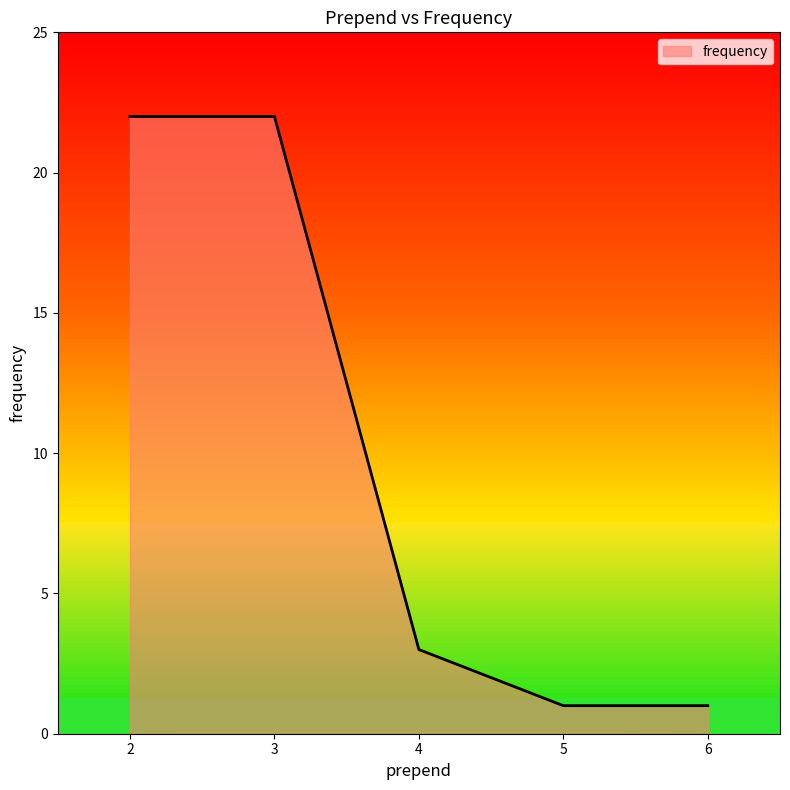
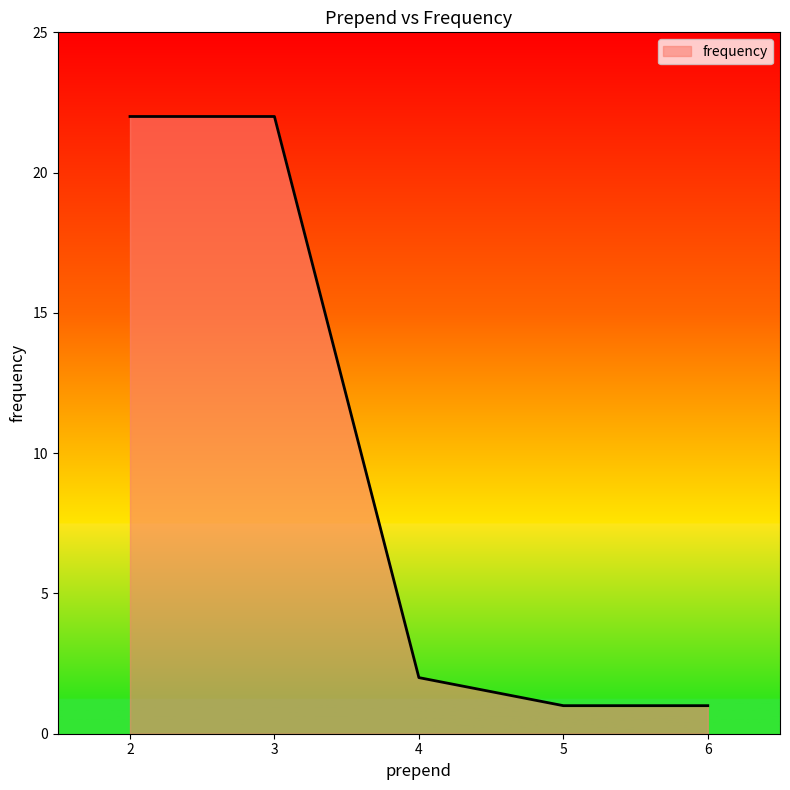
4: 3 -> 2
